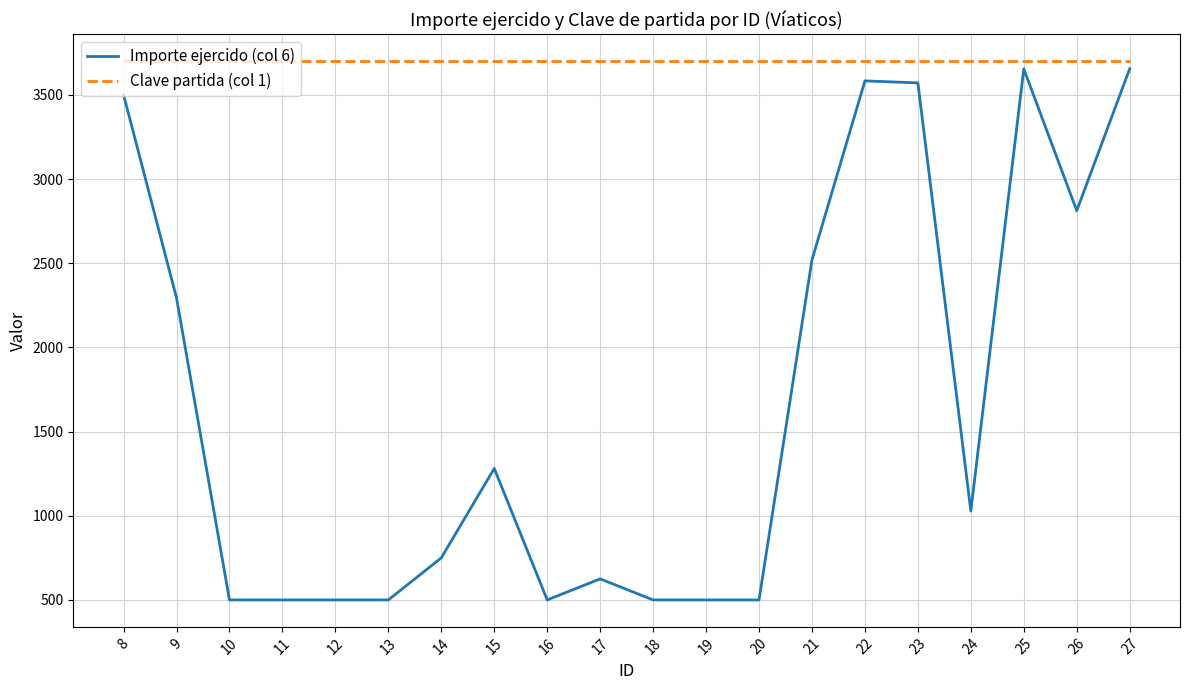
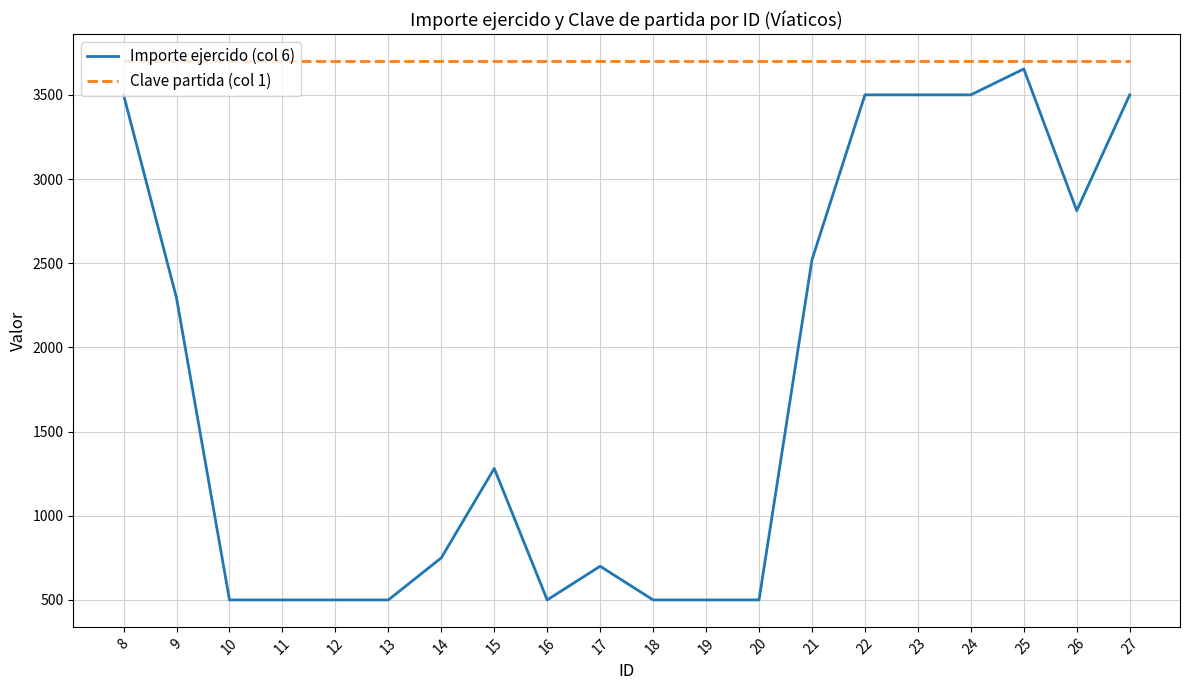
Importe ejercido (col 6), 17: 630 -> 700
Importe ejercido (col 6), 22: 3580 -> 3500
Importe ejercido (col 6), 23: 3570 -> 3500
Importe ejercido (col 6), 24: 1030 -> 3500
Importe ejercido (col 6), 27: 3660 -> 3500
